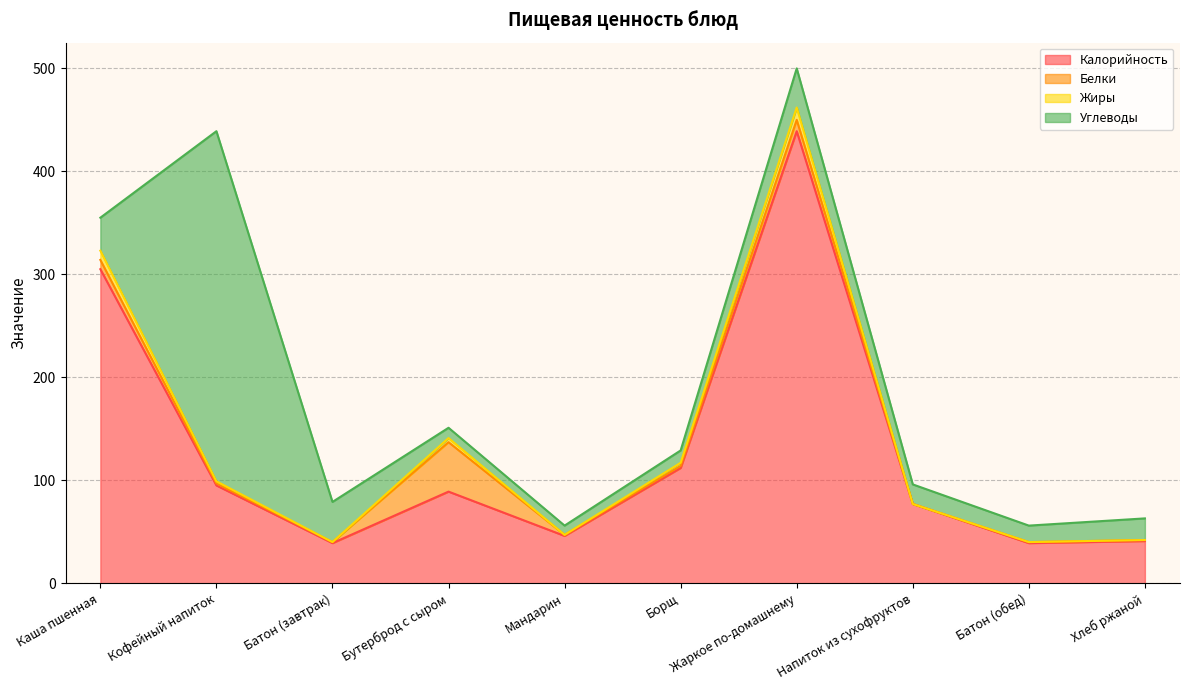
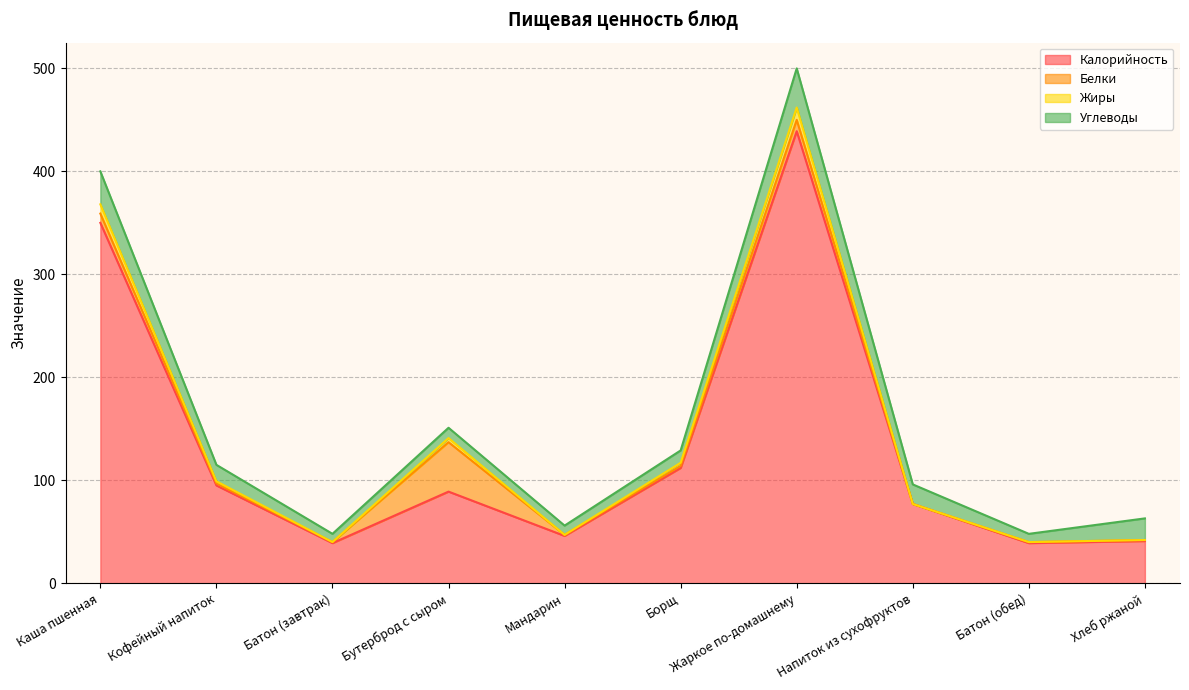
Калорийность, Каша пшенная: 305 -> 350
Углеводы, Кофейный напиток: 340 -> 16
Углеводы, Батон (завтрак): 39 -> 8
Углеводы, Батон (обед): 16 -> 8
